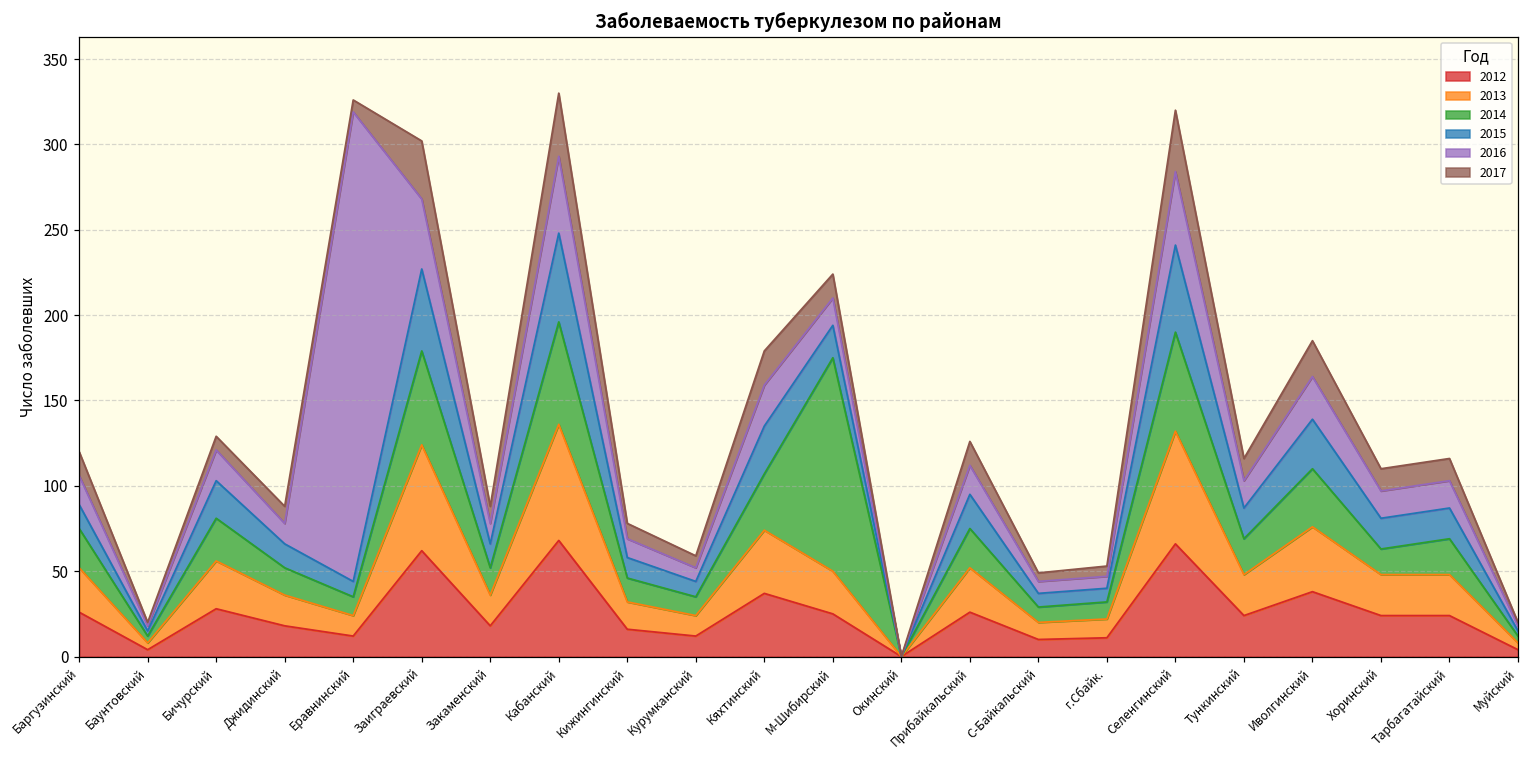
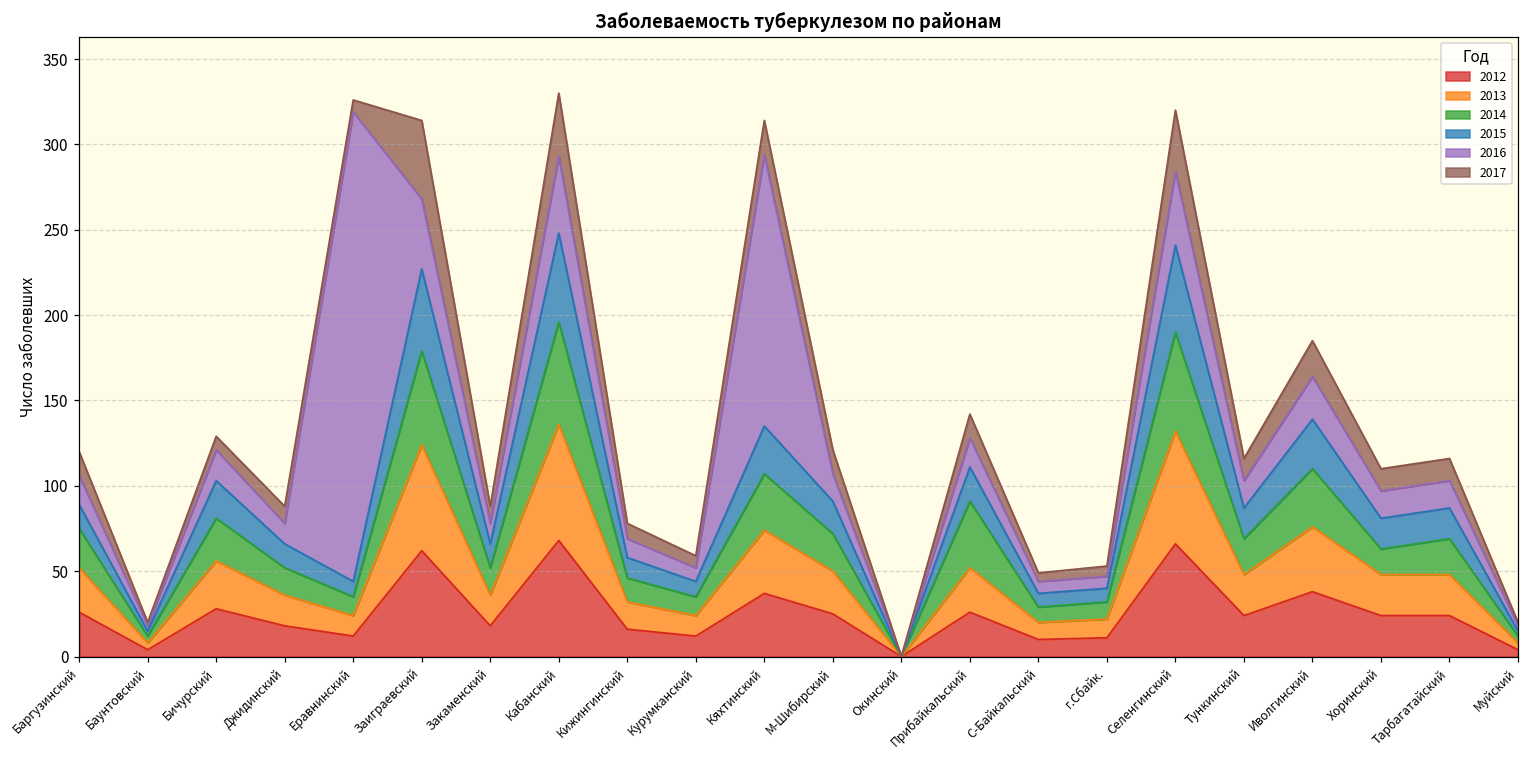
2017, Заиграевский: 34 -> 46
2016, Кяхтинский: 24 -> 159
2014, М-Шибирский: 125 -> 22
2014, Прибайкальский: 23 -> 39
